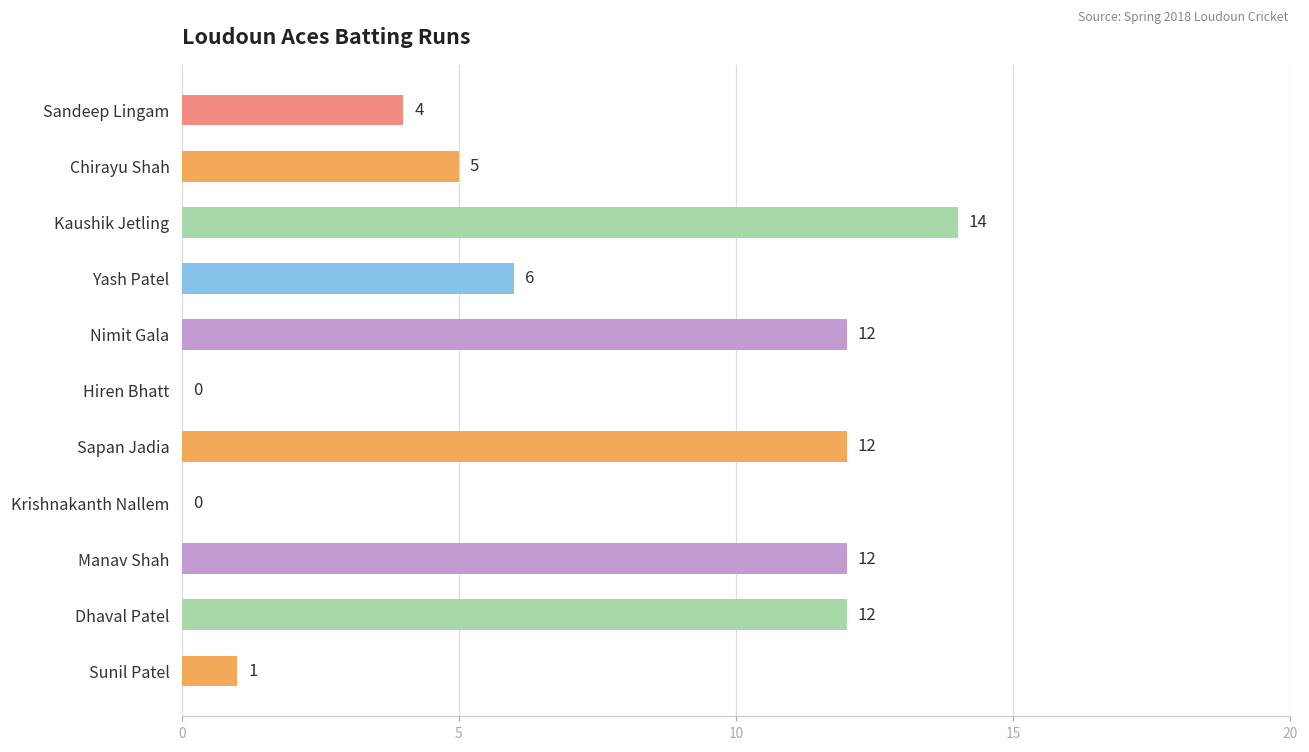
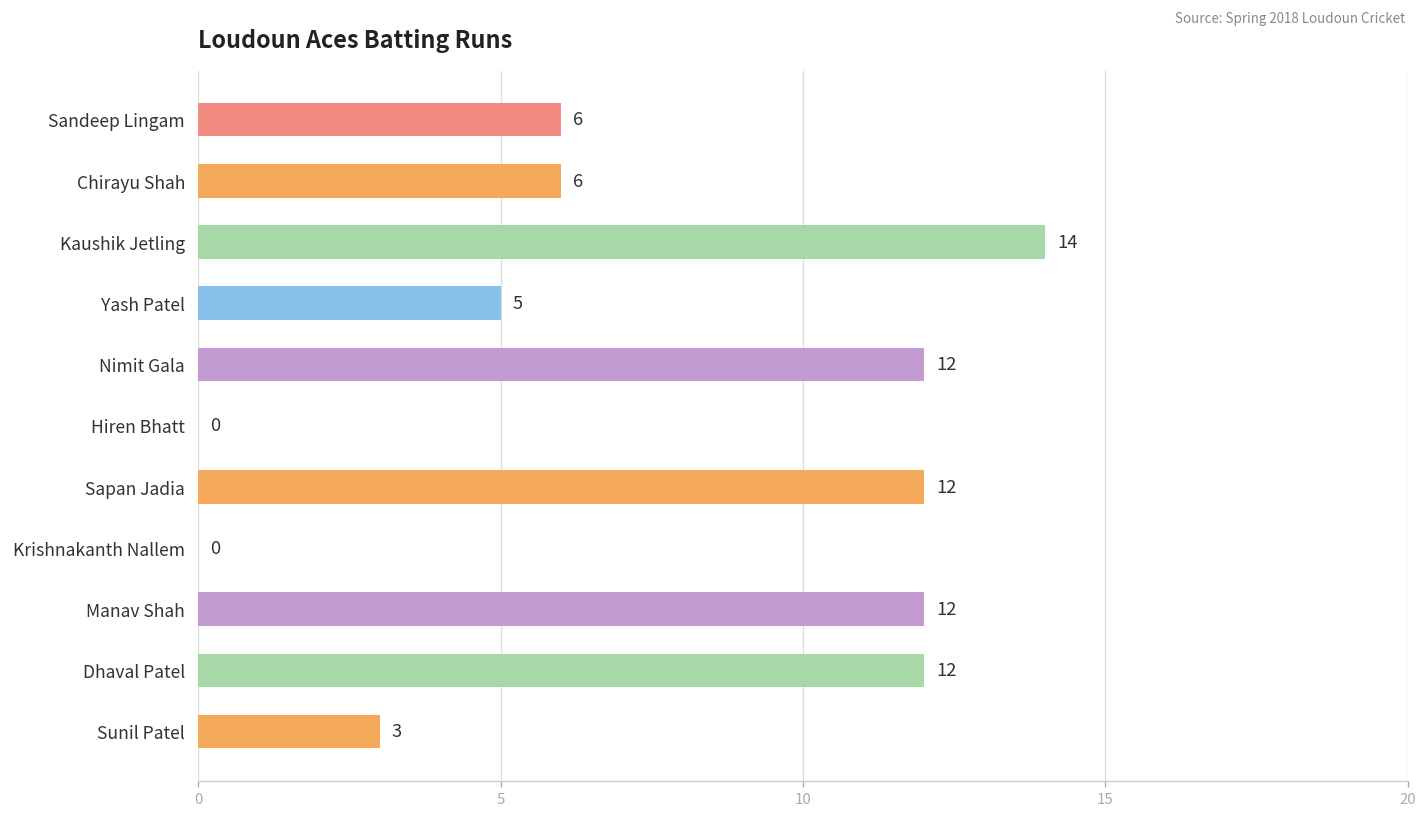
Sandeep Lingam: 4 -> 6
Chirayu Shah: 5 -> 6
Yash Patel: 6 -> 5
Sunil Patel: 1 -> 3
